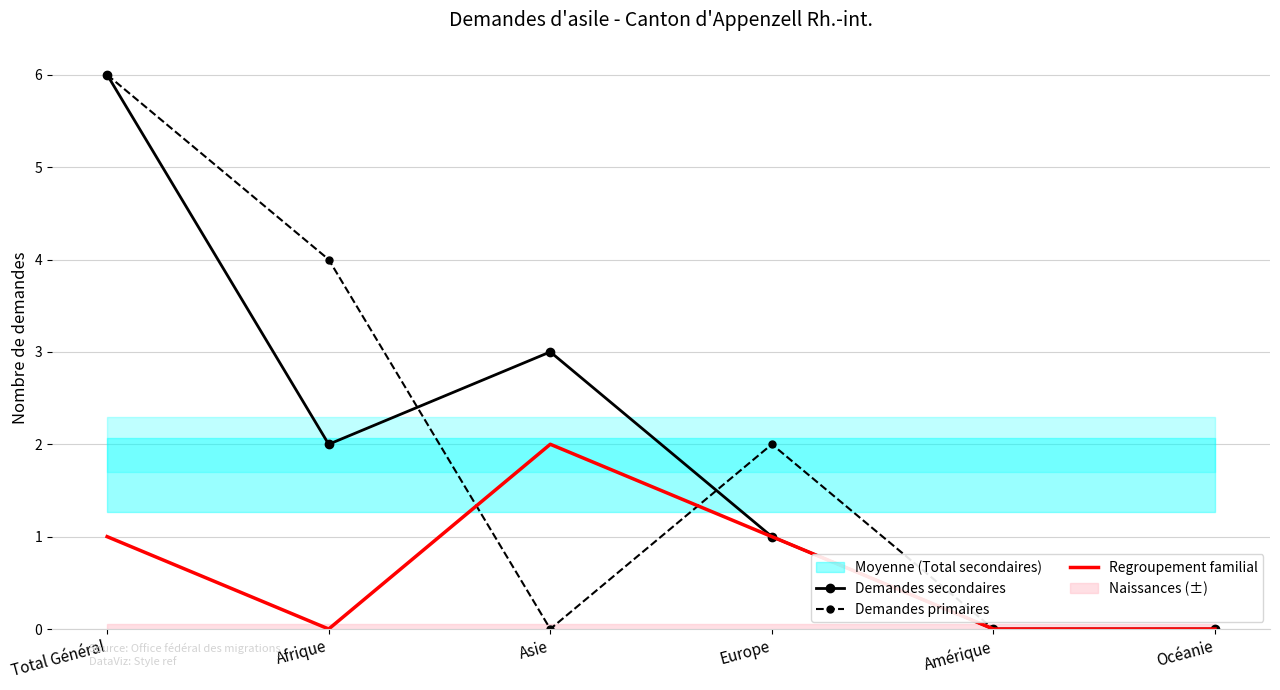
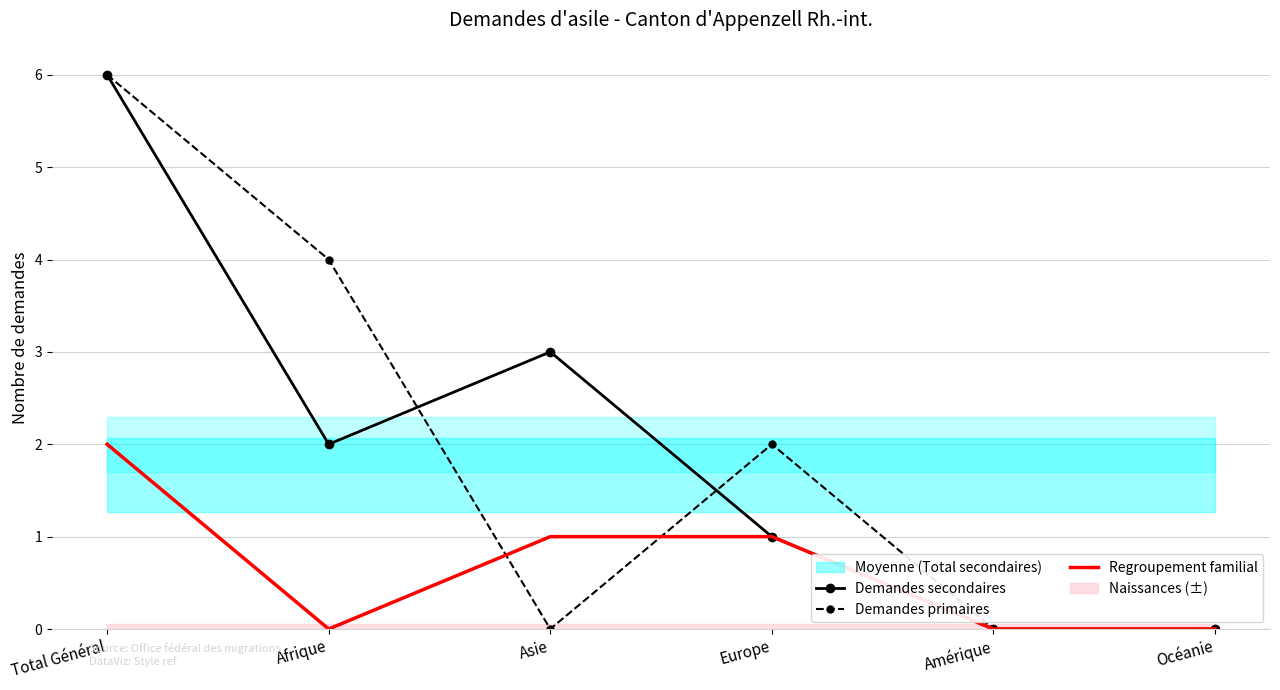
Regroupement familial, Total Général: 1 -> 2
Regroupement familial, Asie: 2 -> 1
